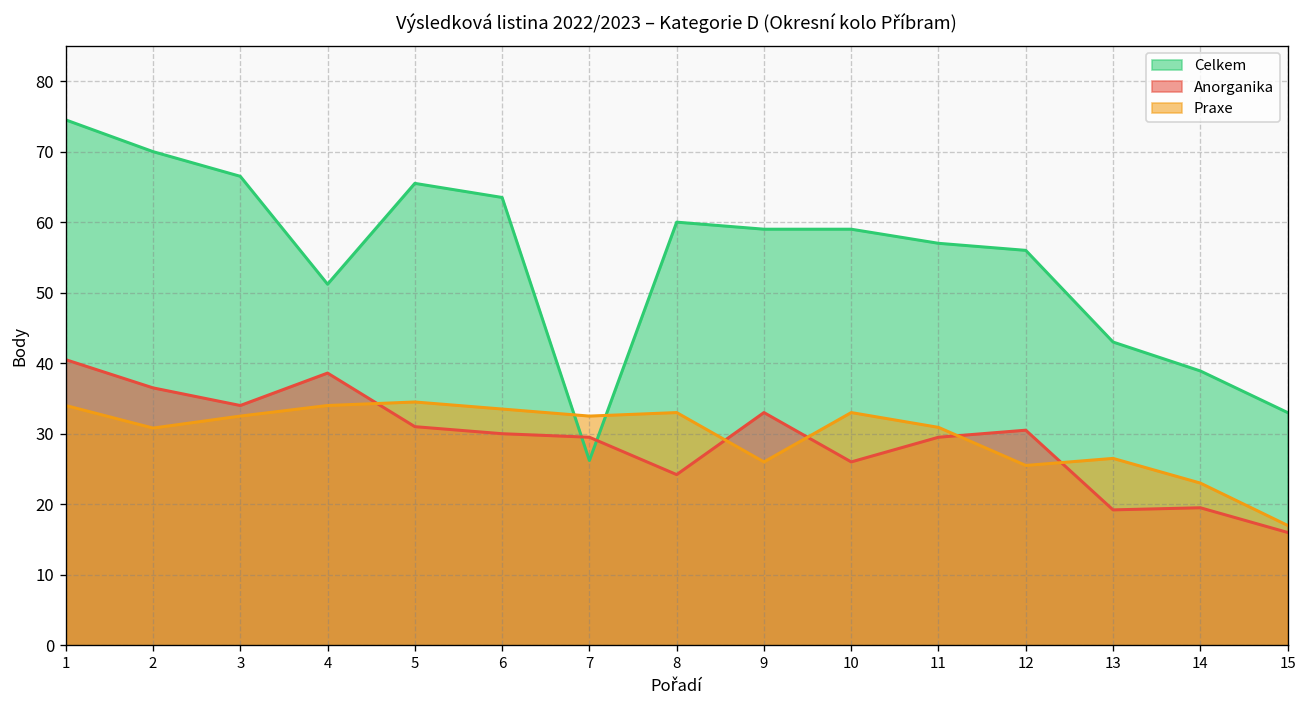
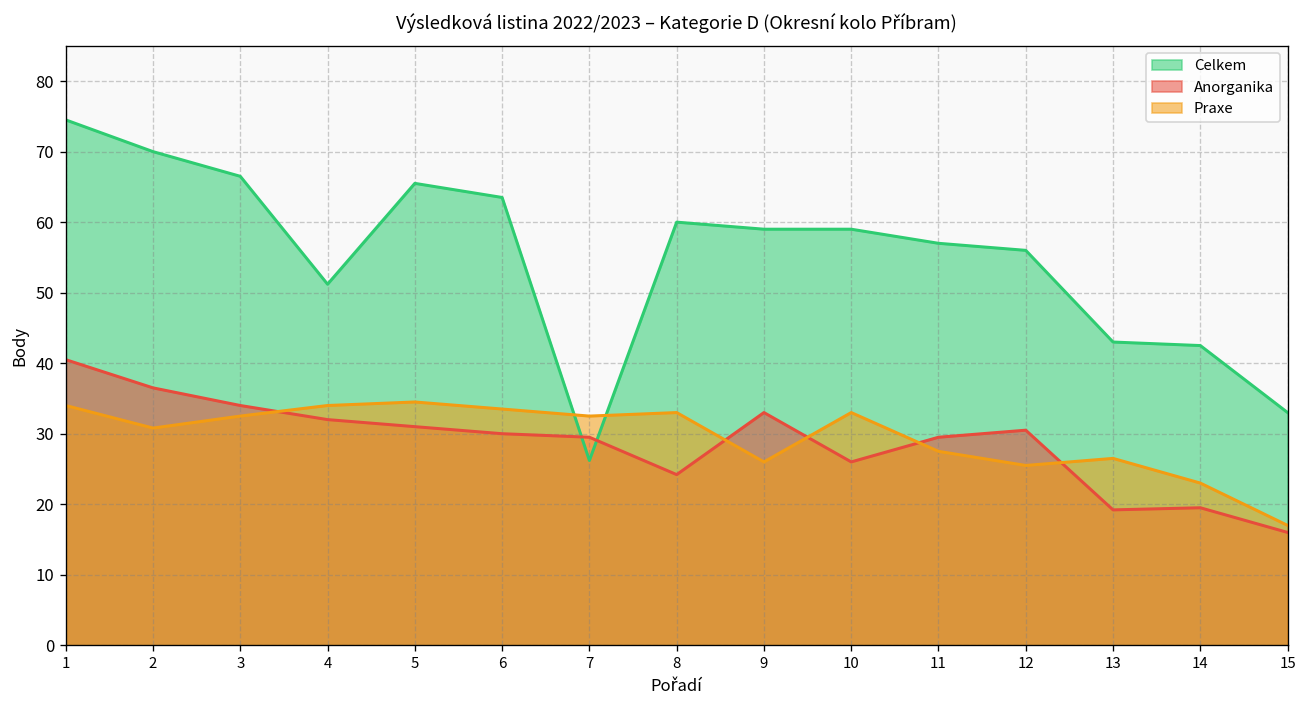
Anorganika, 4: 39 -> 32
Praxe, 11: 31 -> 28
Celkem, 14: 39 -> 43
